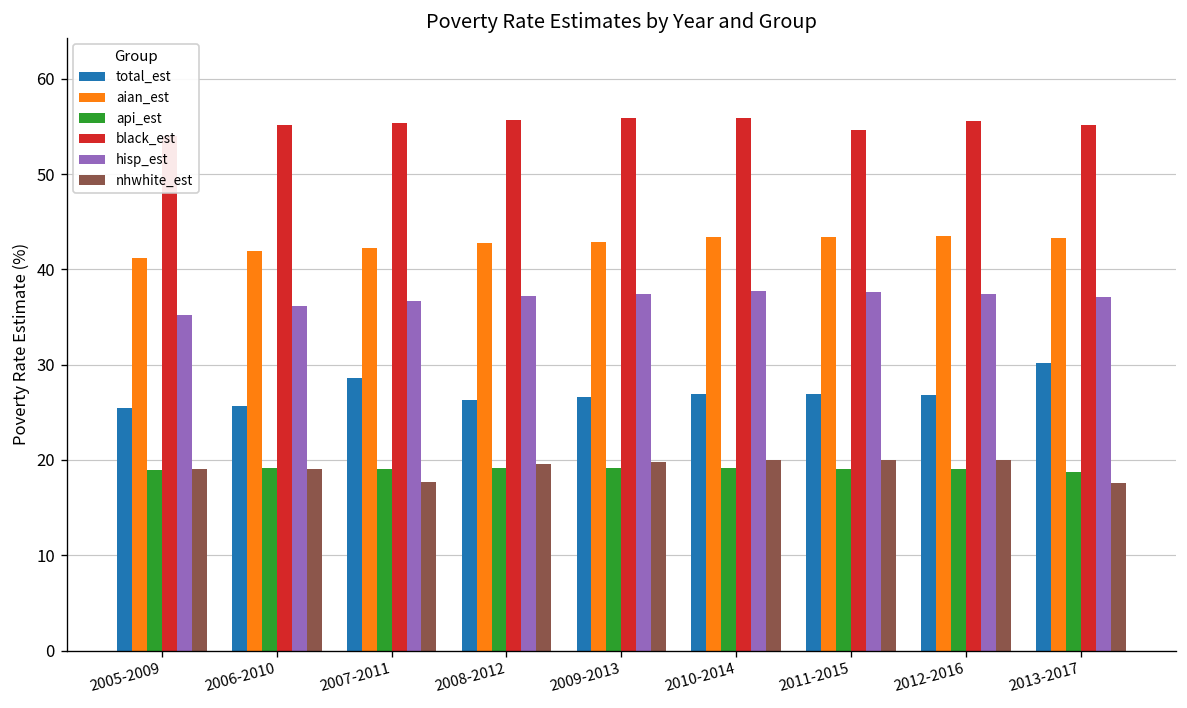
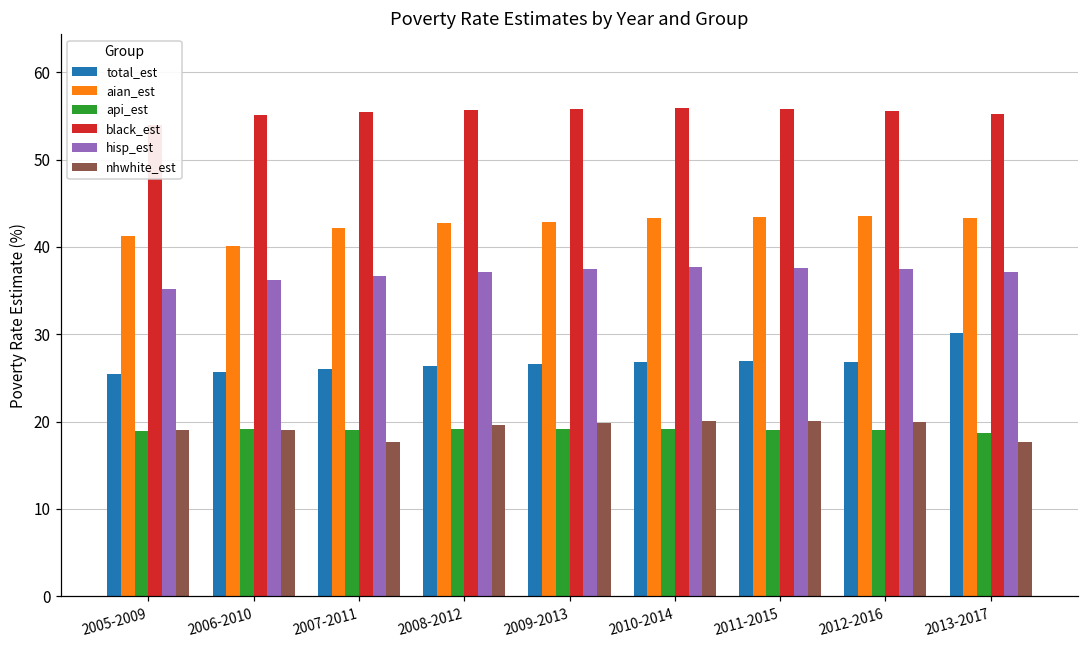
aian_est, 2006-2010: 42 -> 40
total_est, 2007-2011: 29 -> 26
black_est, 2011-2015: 55 -> 56
